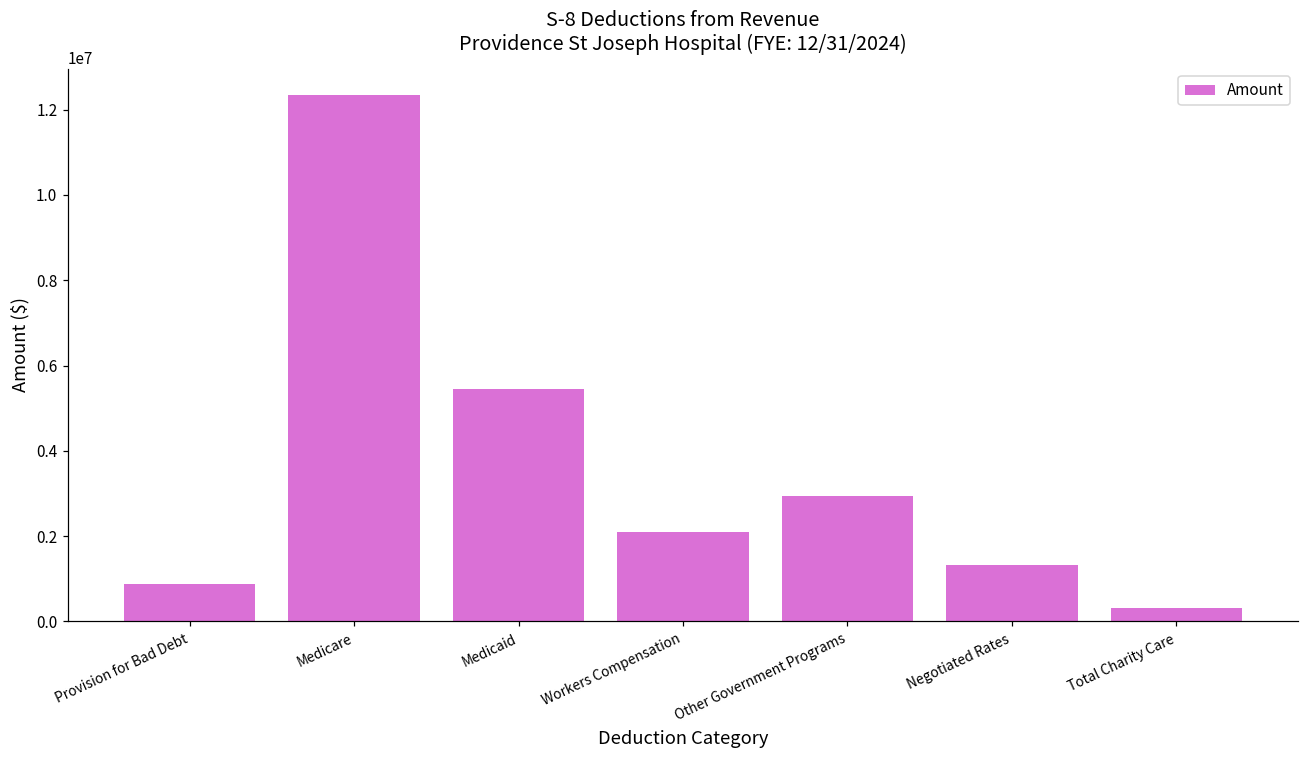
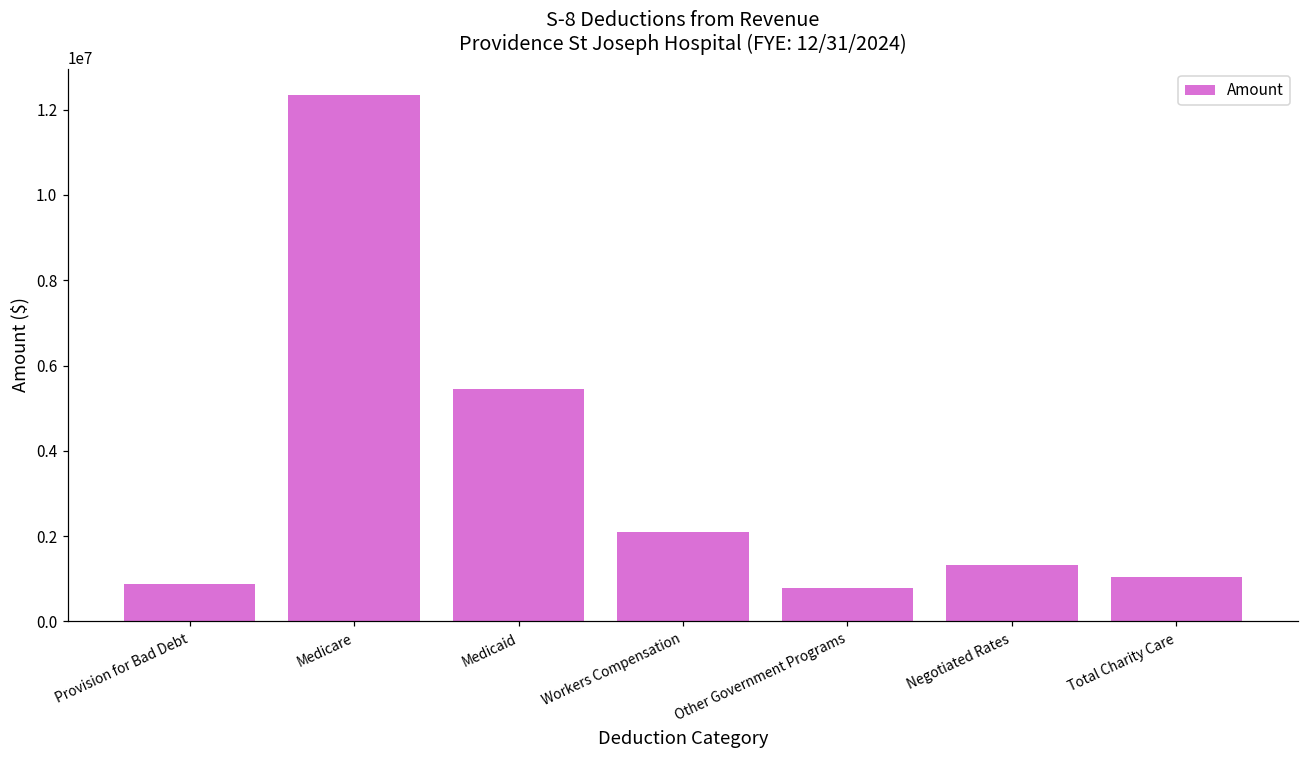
Other Government Programs: 2900000 -> 800000
Total Charity Care: 300000 -> 1000000
